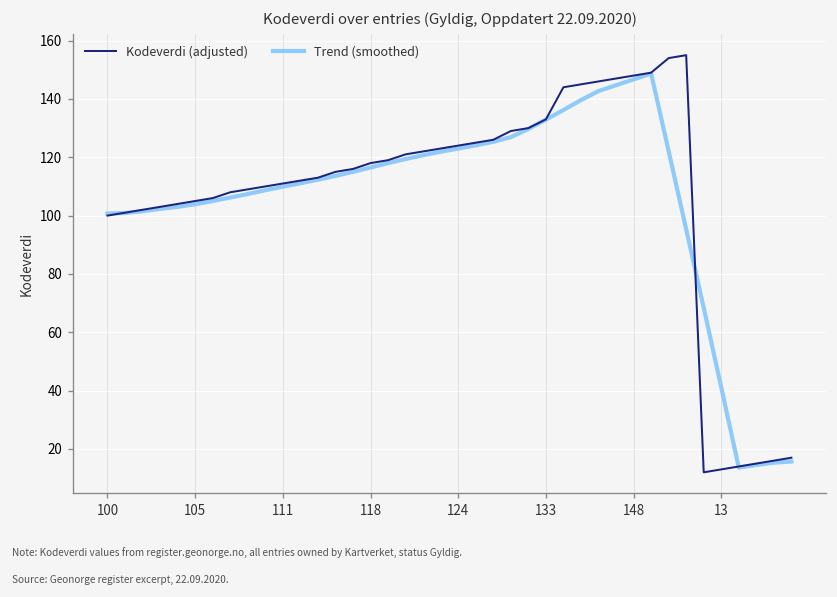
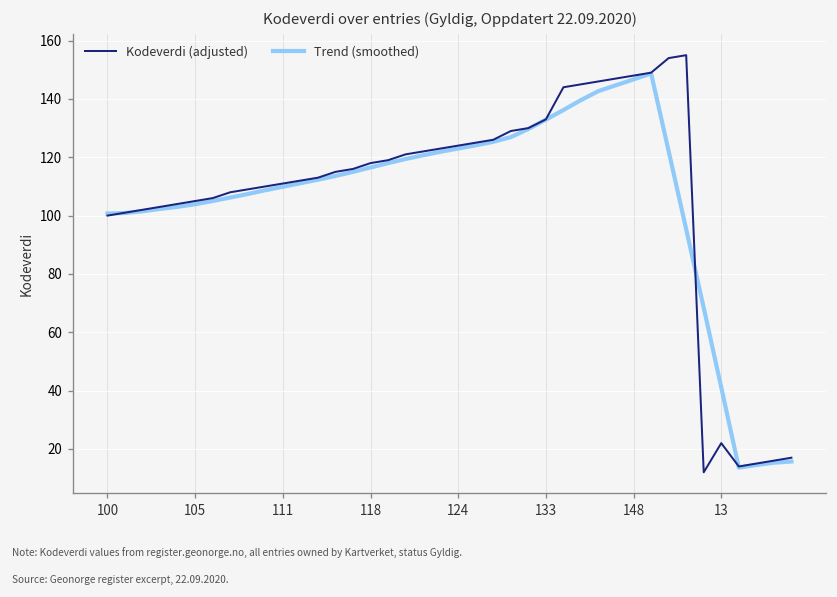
Kodeverdi (adjusted), 13: 13 -> 22
